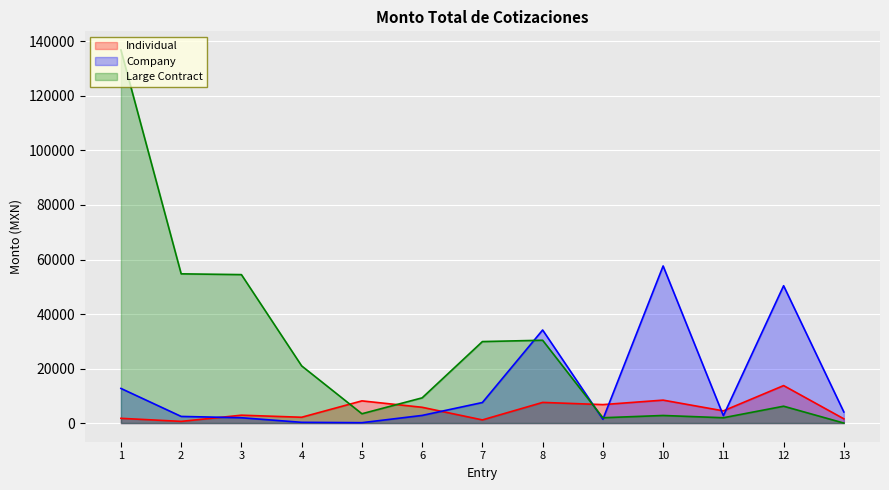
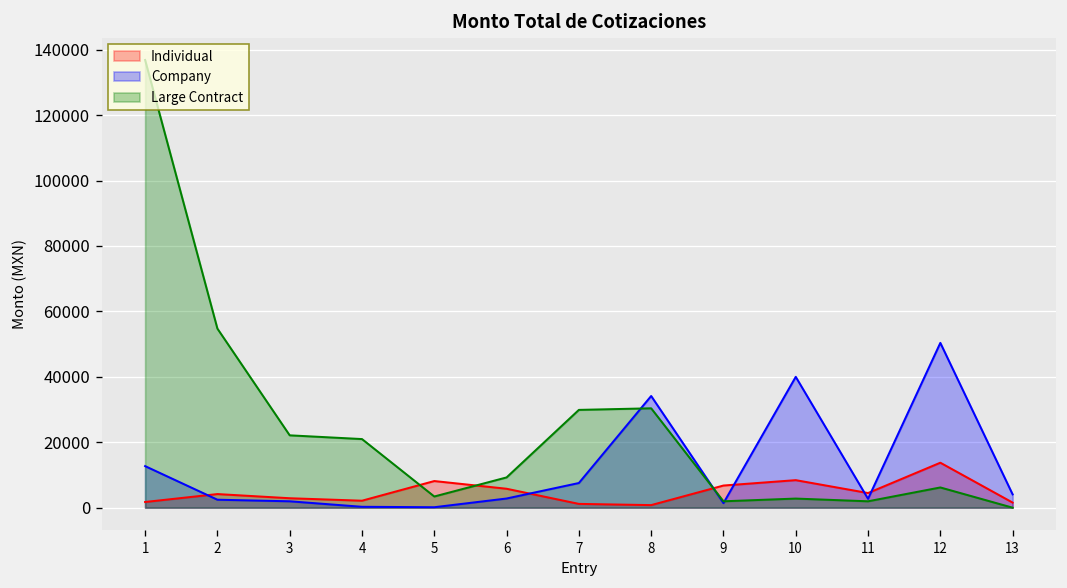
Individual, 2: 1000 -> 4000
Large Contract, 3: 54000 -> 22000
Individual, 8: 8000 -> 1000
Company, 10: 58000 -> 40000
